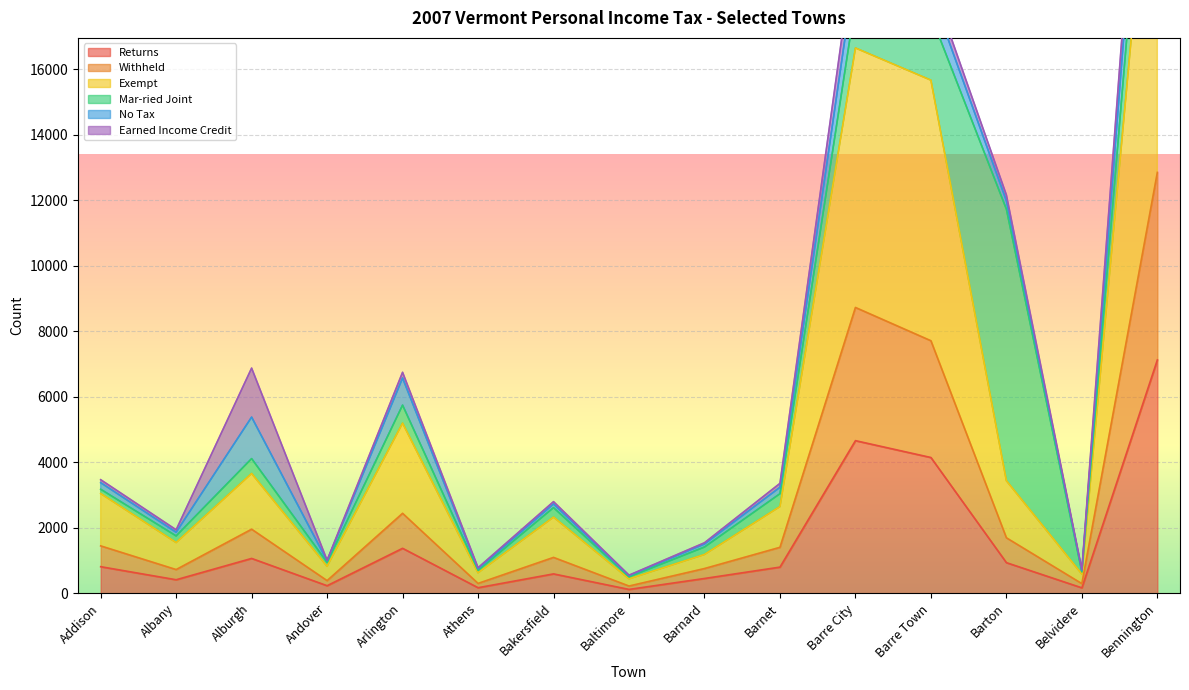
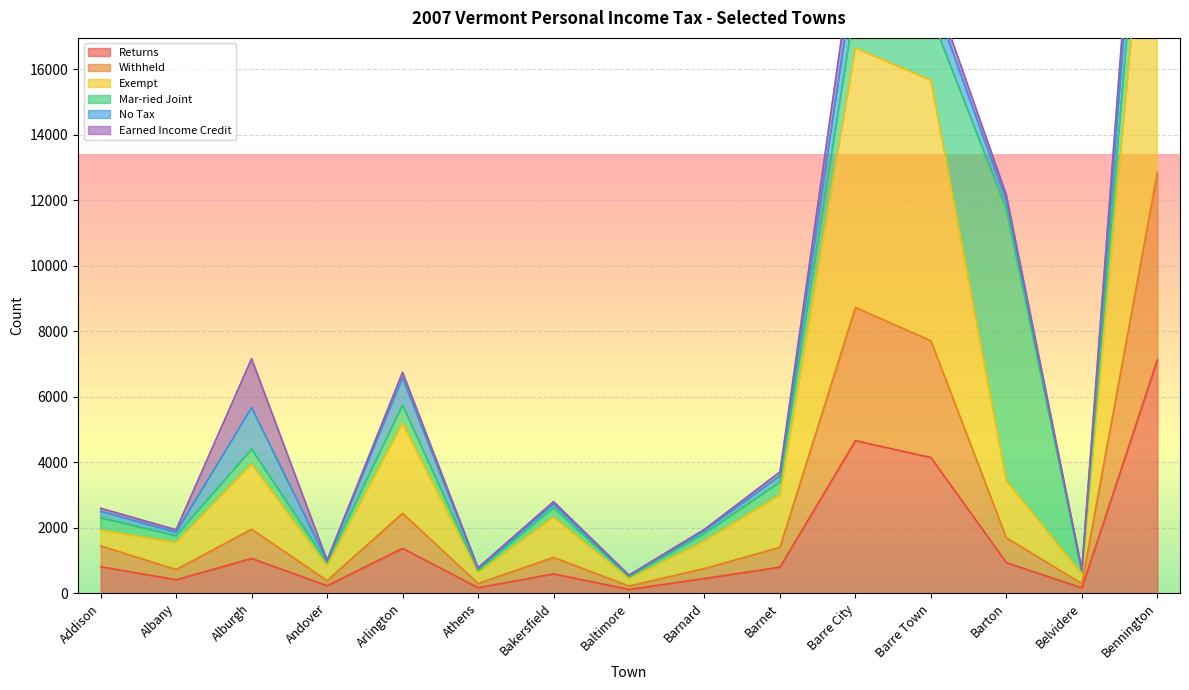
Exempt, Addison: 1600 -> 500
Mar-ried Joint, Addison: 100 -> 400
Exempt, Alburgh: 1700 -> 2000
Exempt, Barnard: 400 -> 800
Exempt, Barnet: 1200 -> 1600
